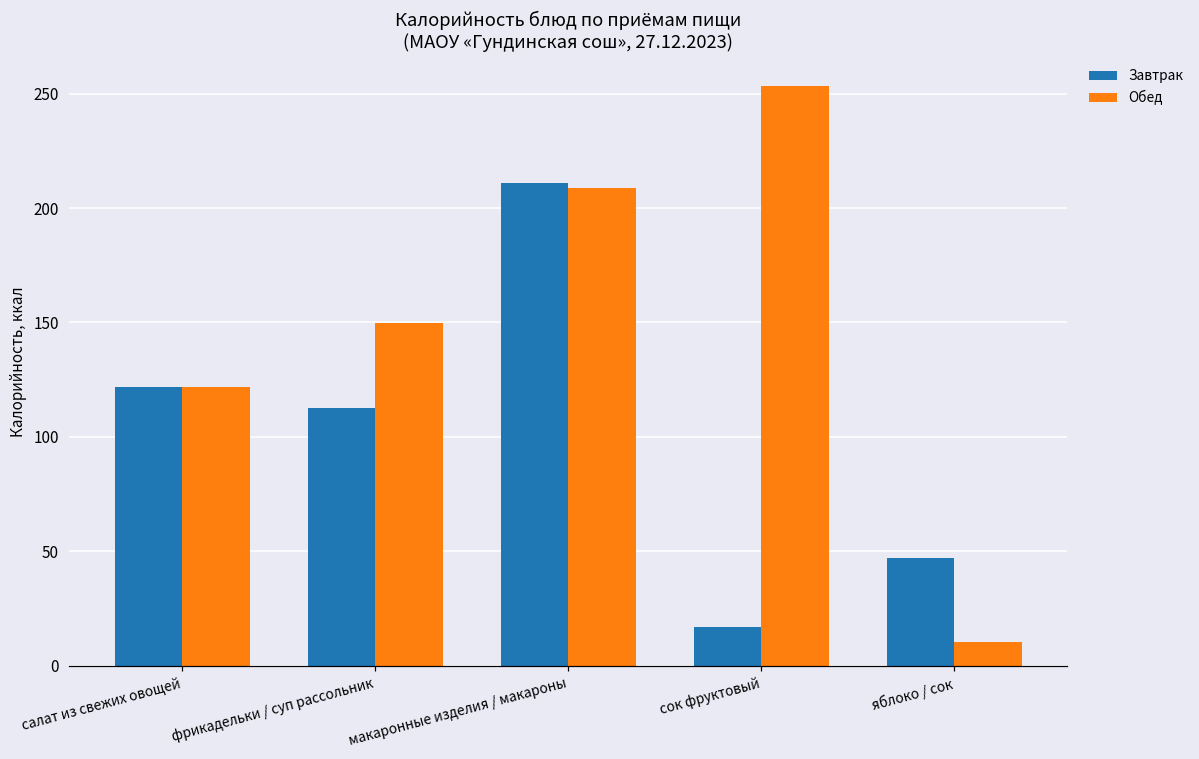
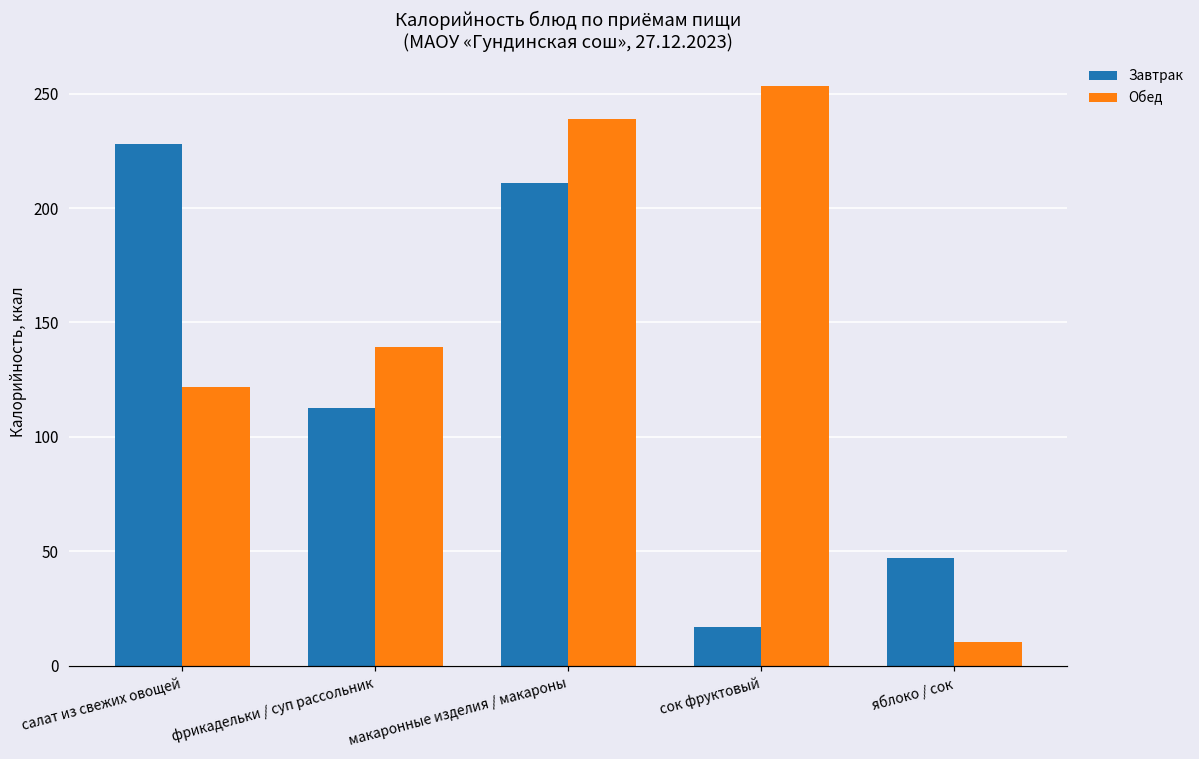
Завтрак, салат из свежих овощей: 122 -> 228
Обед, фрикадельки / суп рассольник: 150 -> 139
Обед, макаронные изделия / макароны: 209 -> 239
